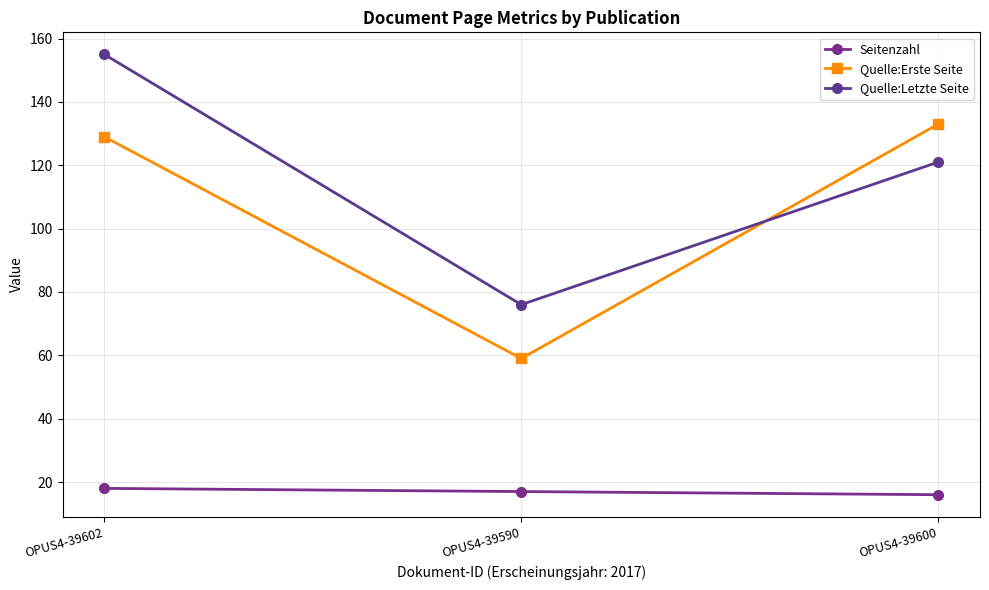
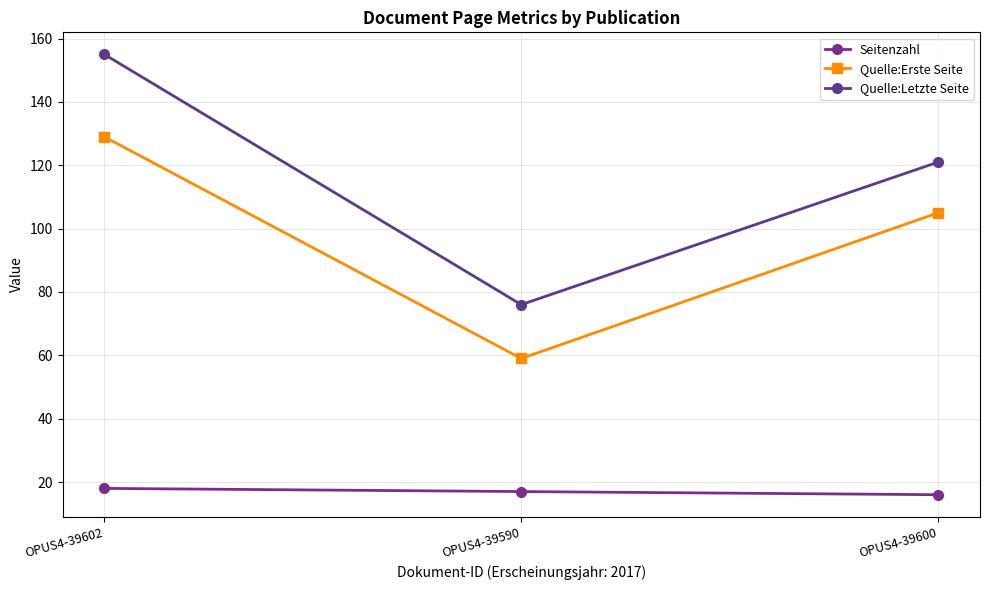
Quelle:Erste Seite, OPUS4-39600: 133 -> 105
